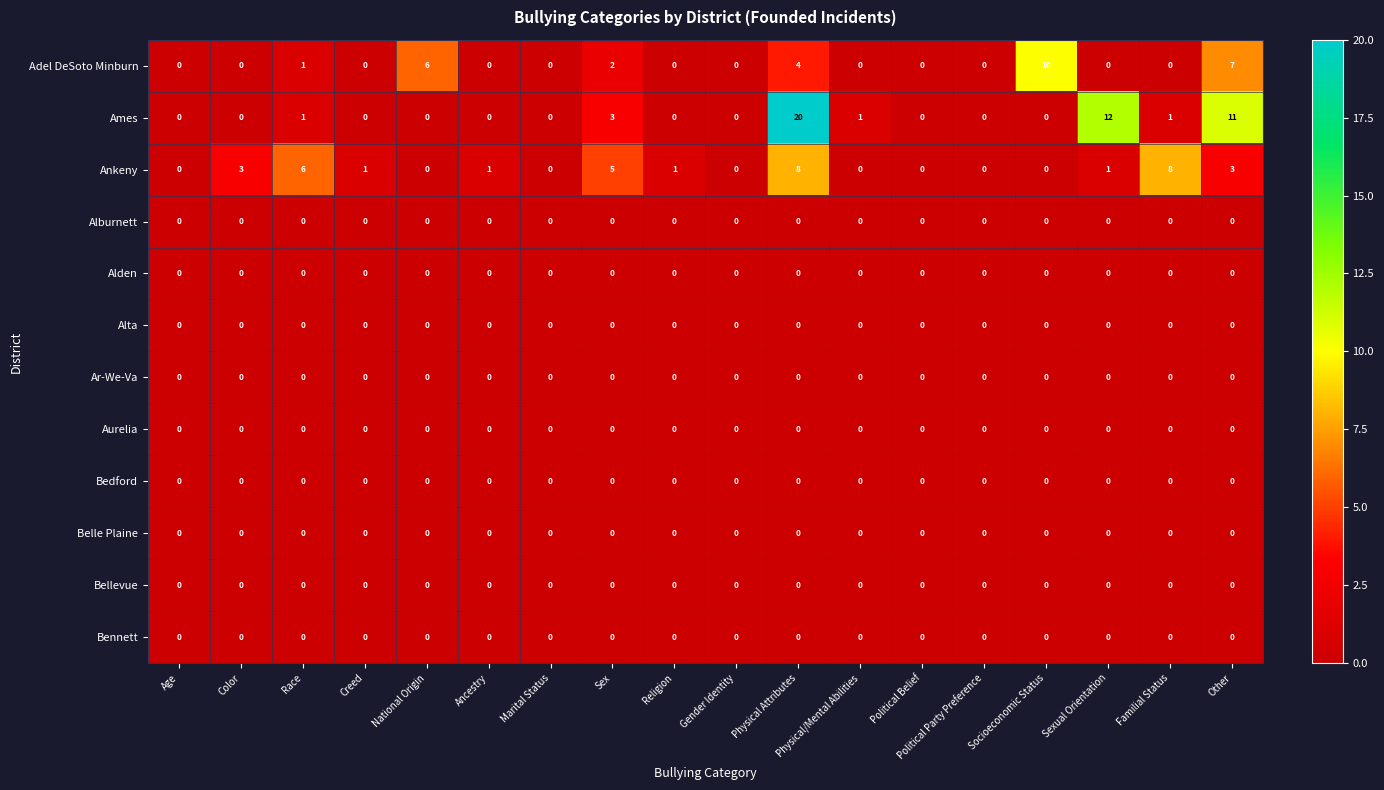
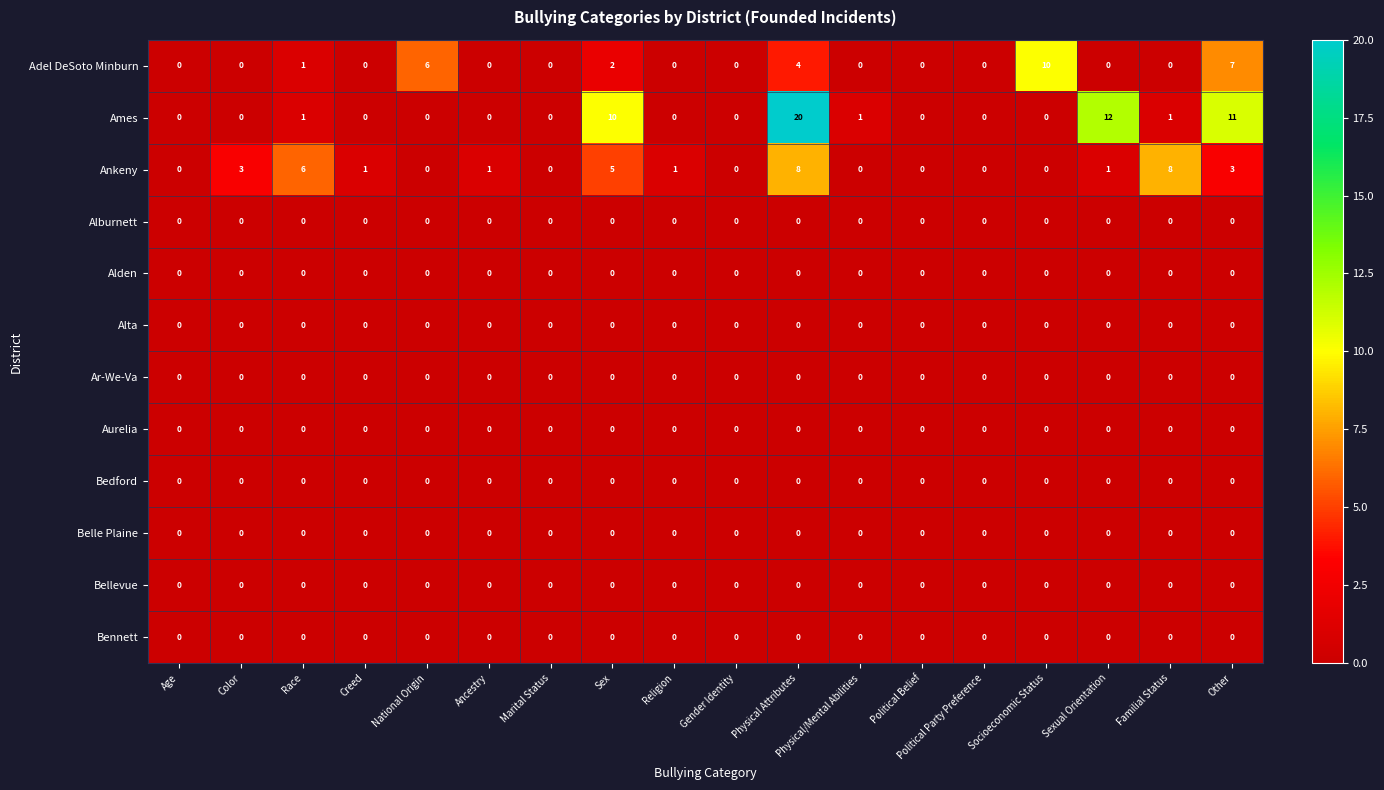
Ames, Sex: 3 -> 10
